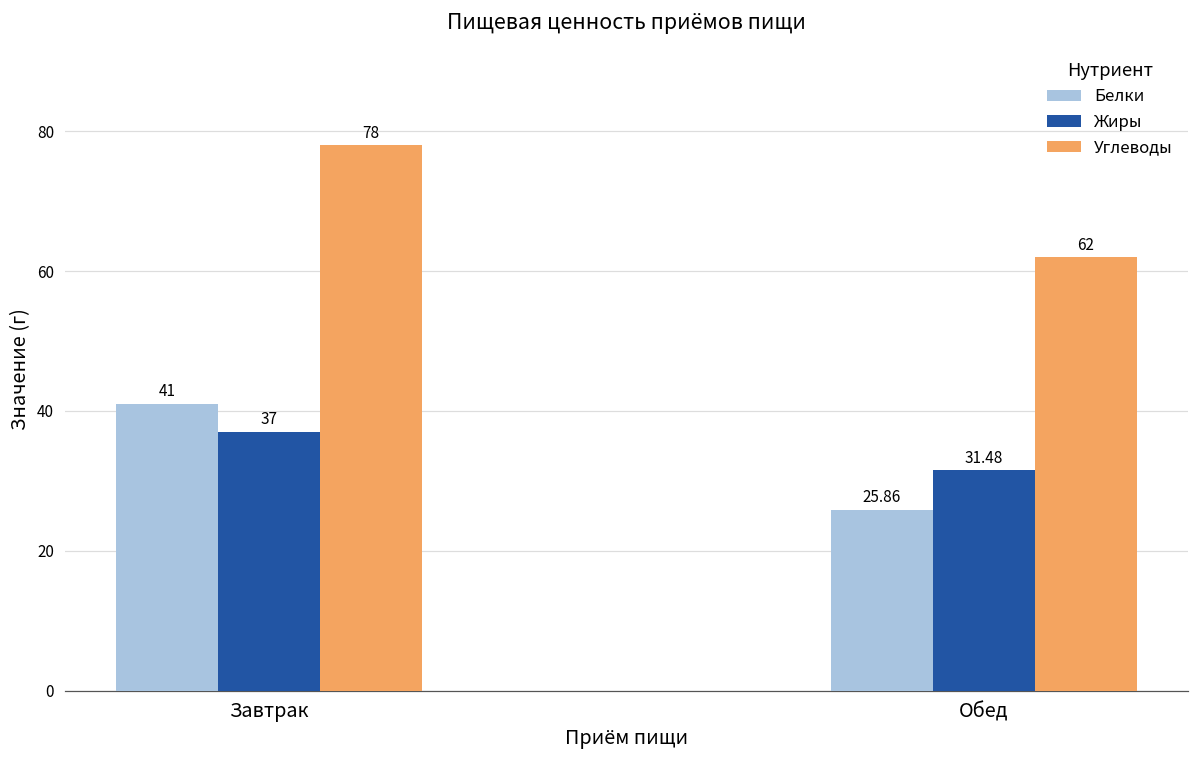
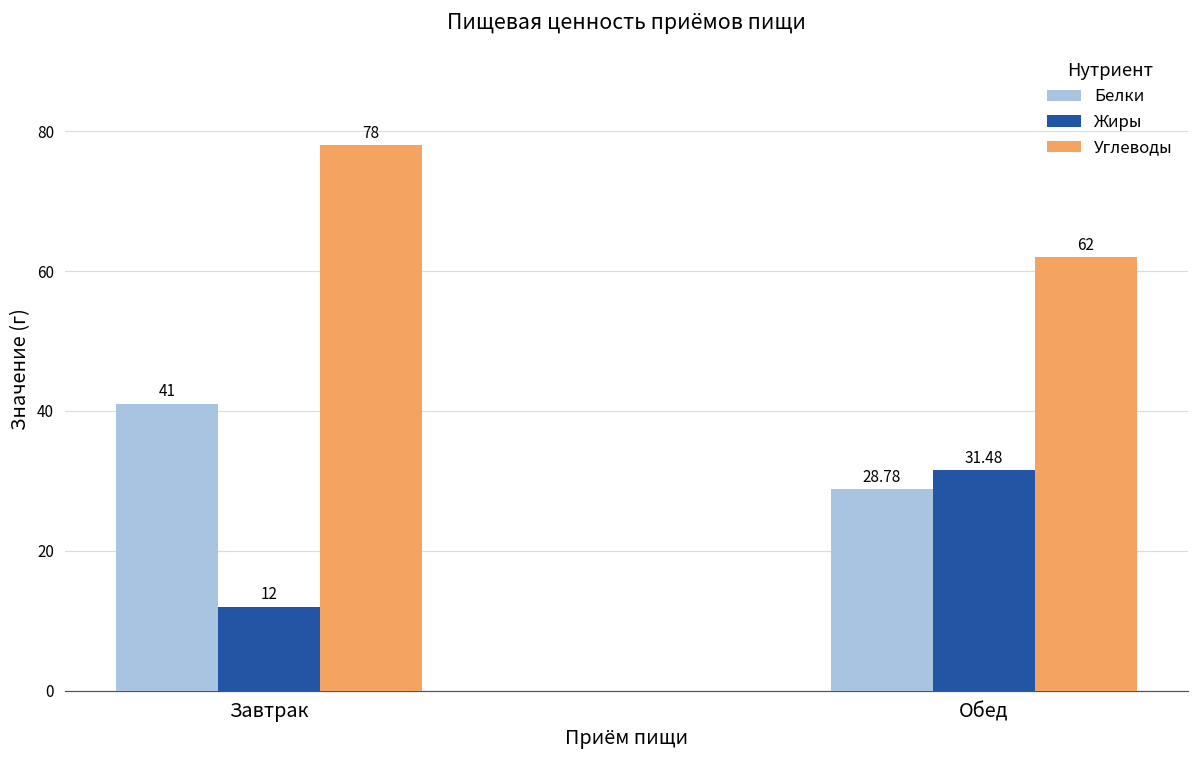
Жиры, Завтрак: 37 -> 12
Белки, Обед: 25.86 -> 28.78
